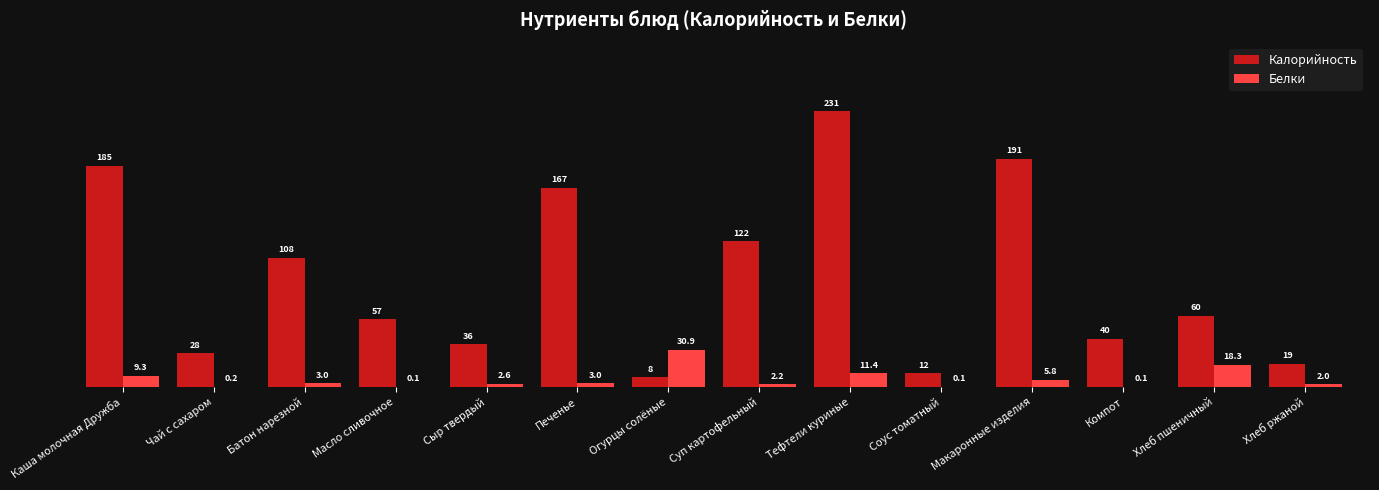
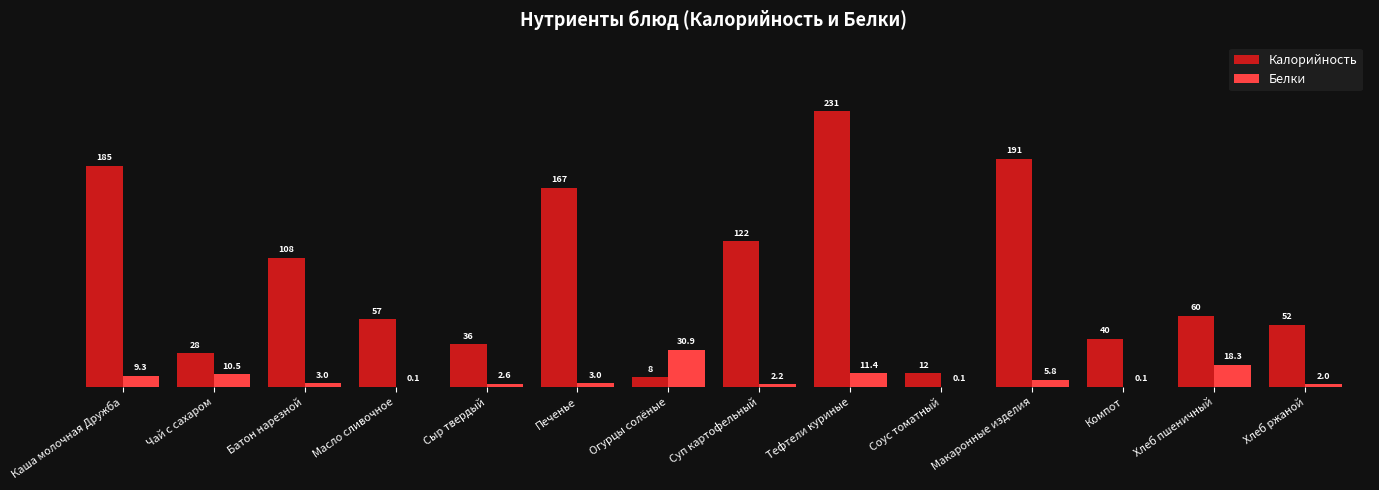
Белки, Чай с сахаром: 0.2 -> 10.5
Калорийность, Хлеб ржаной: 19 -> 52
